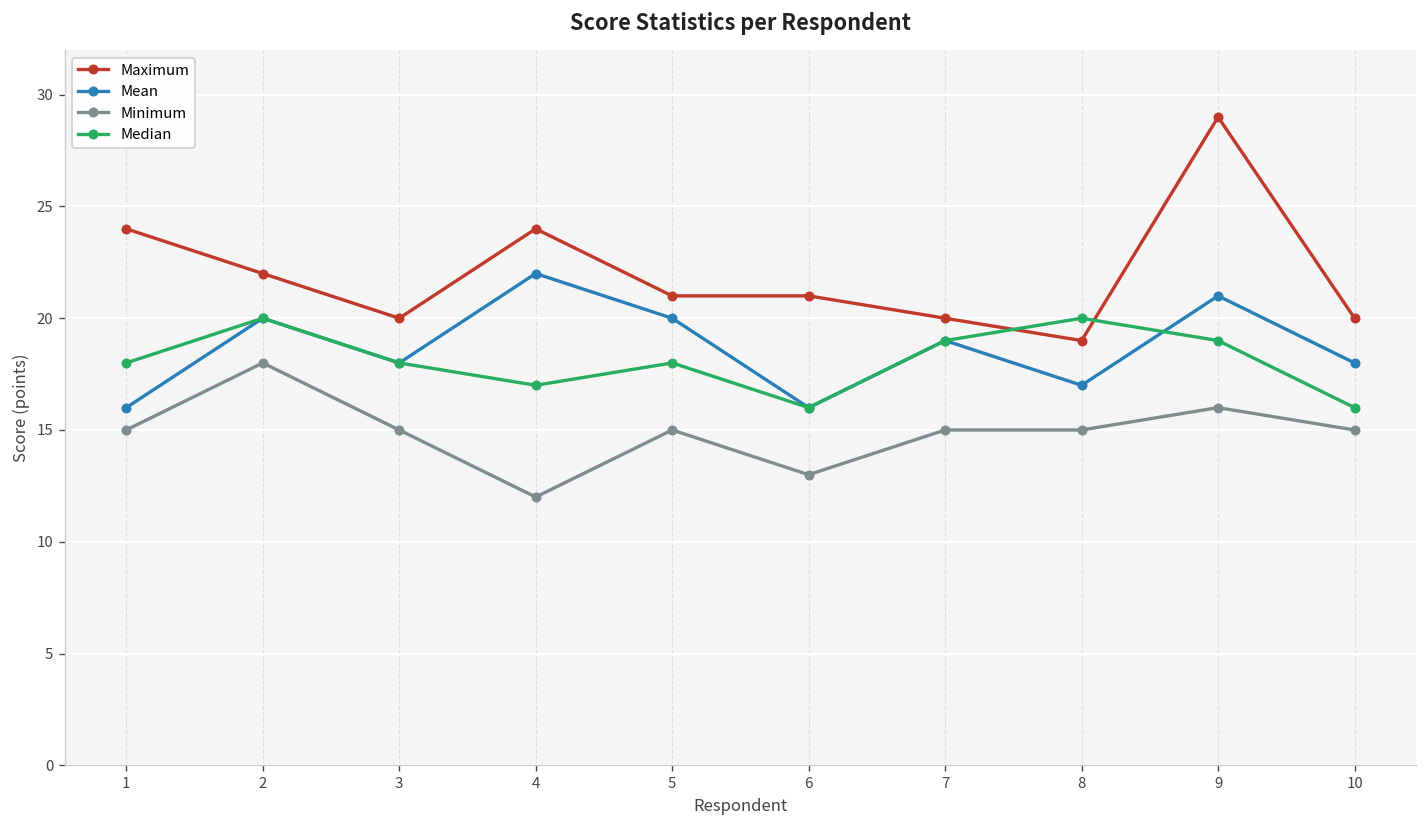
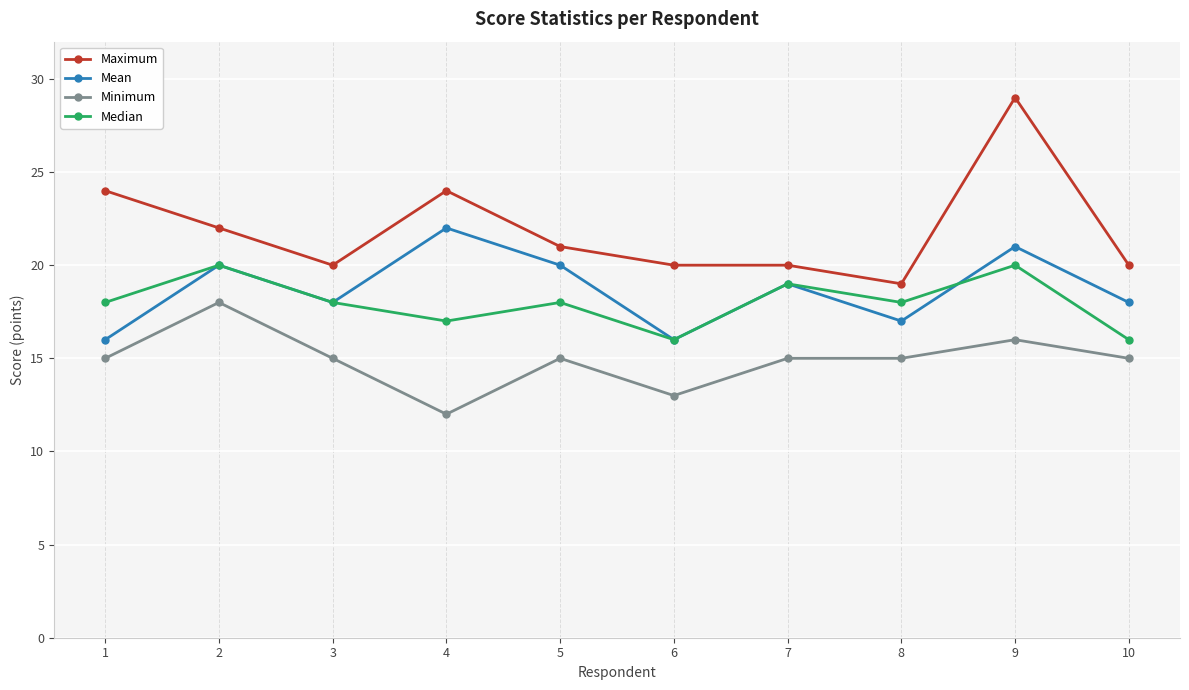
Maximum, 6: 21 -> 20
Median, 8: 20 -> 18
Median, 9: 19 -> 20
